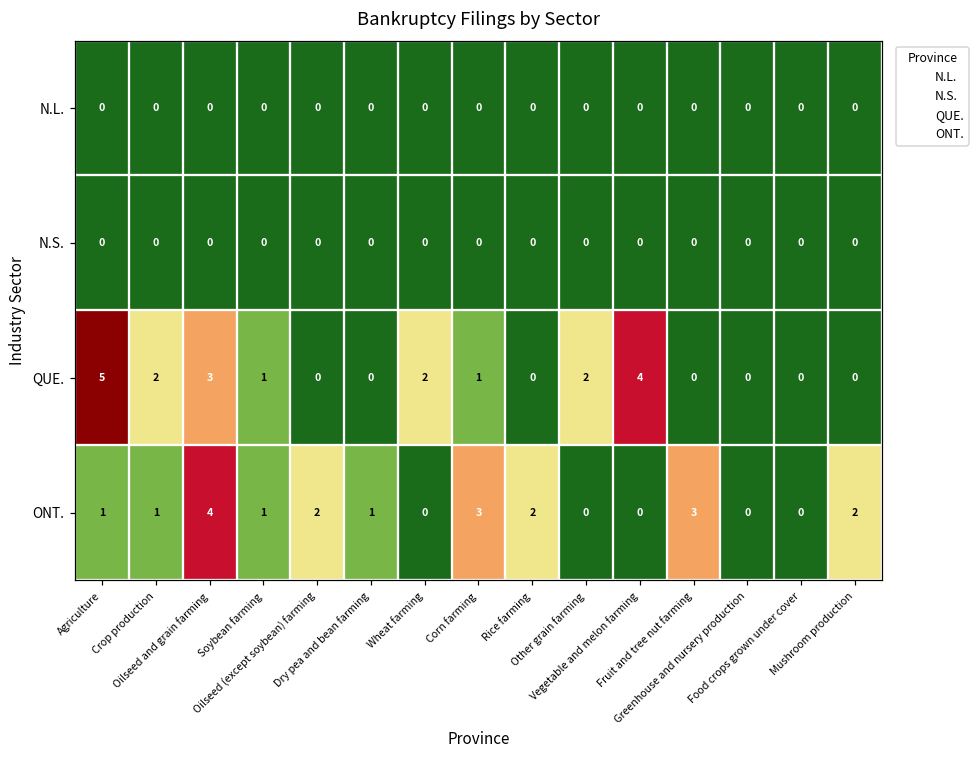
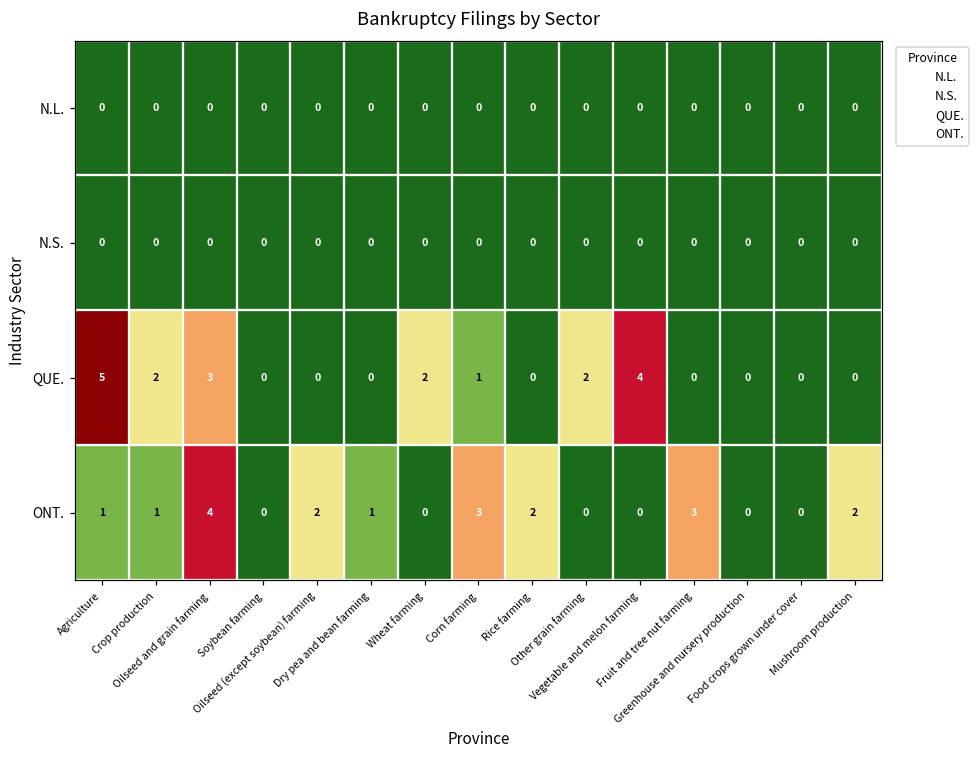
QUE., Soybean farming: 1 -> 0
ONT., Soybean farming: 1 -> 0
